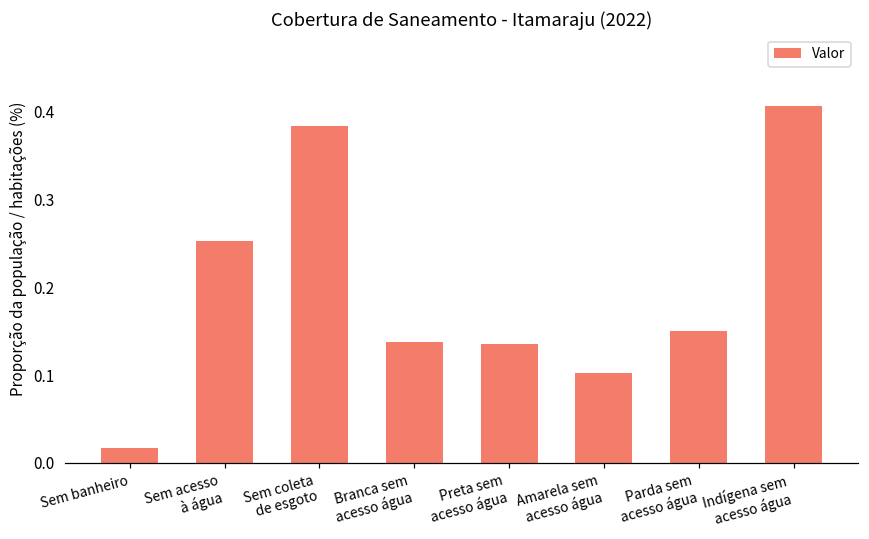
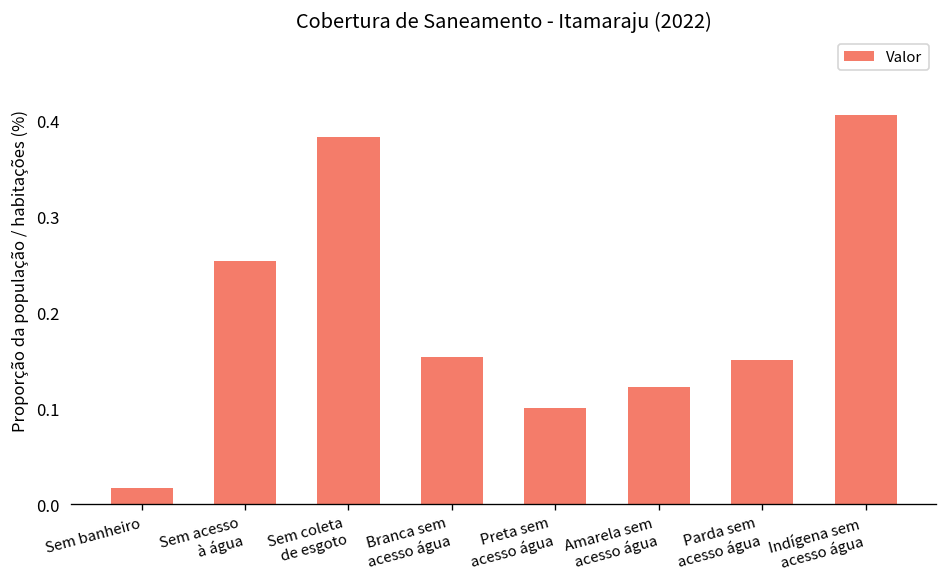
Branca sem acesso água: 0.14 -> 0.15
Preta sem acesso água: 0.14 -> 0.10
Amarela sem acesso água: 0.10 -> 0.12
